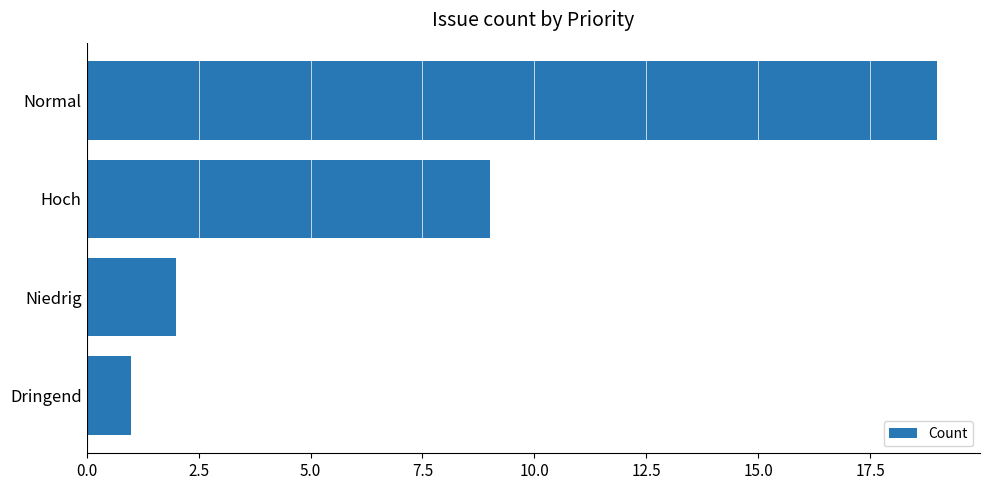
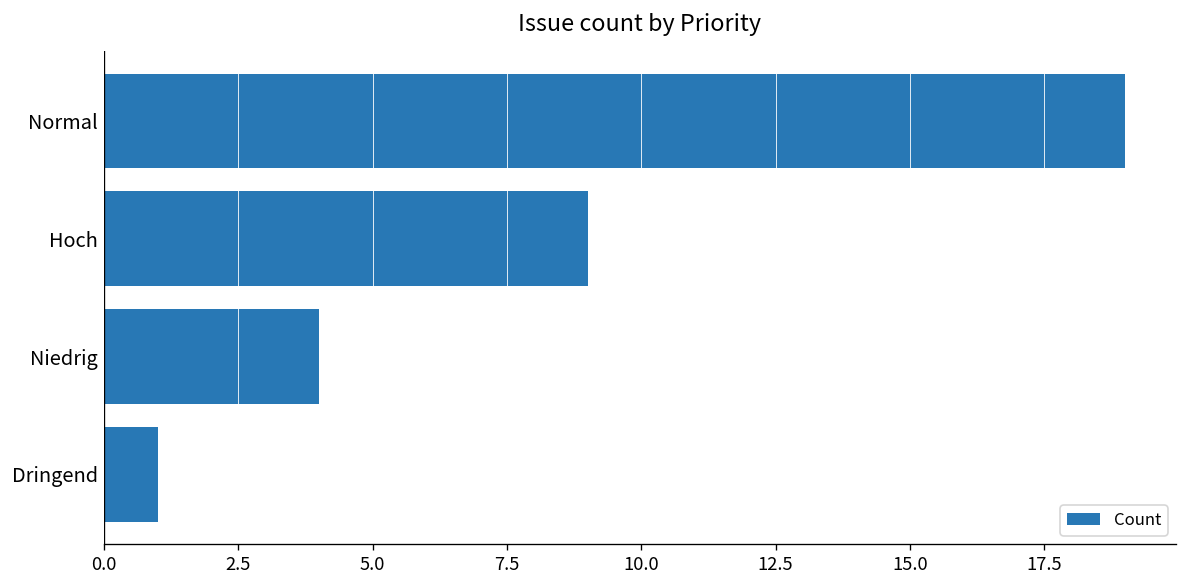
Niedrig: 2 -> 4
